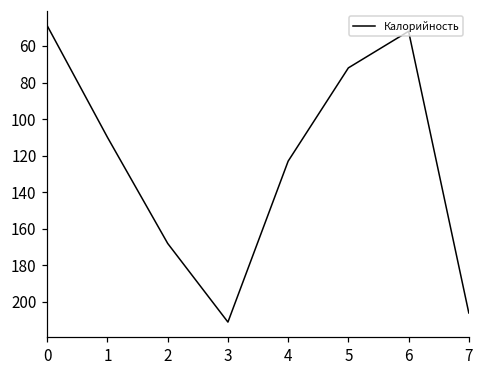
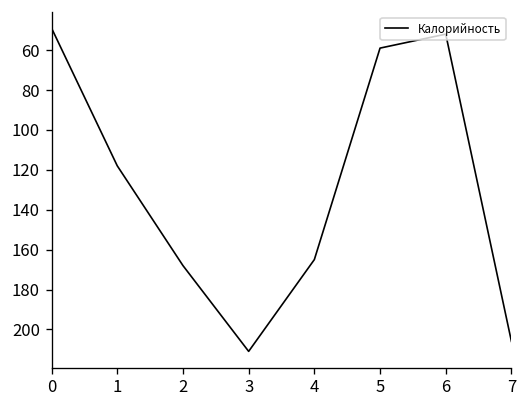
1: 110 -> 118
4: 123 -> 165
5: 72 -> 59
